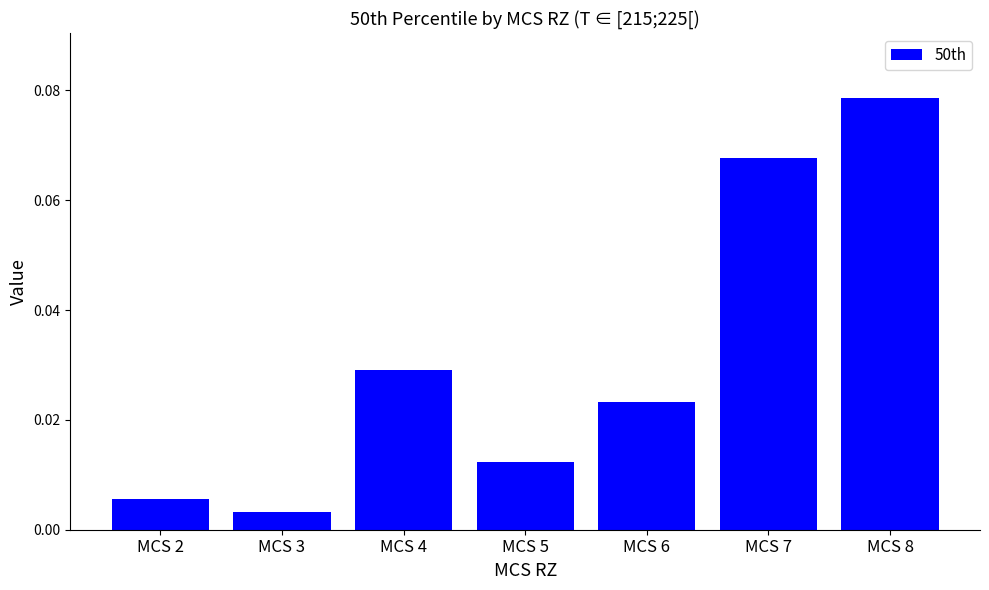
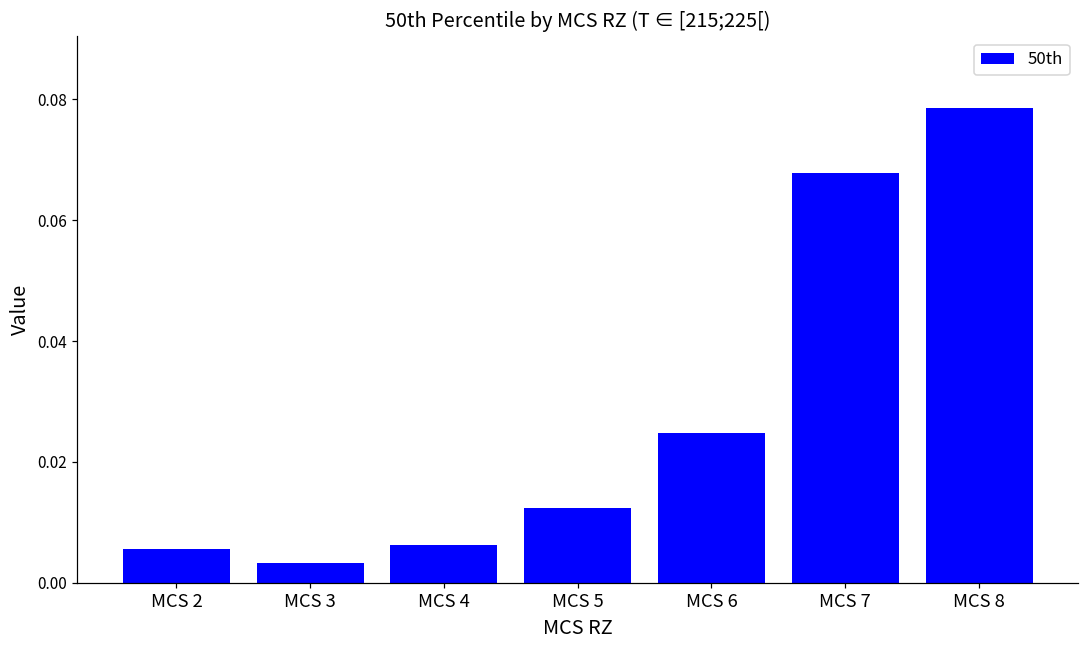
MCS 4: 0.029 -> 0.006
MCS 6: 0.023 -> 0.025
